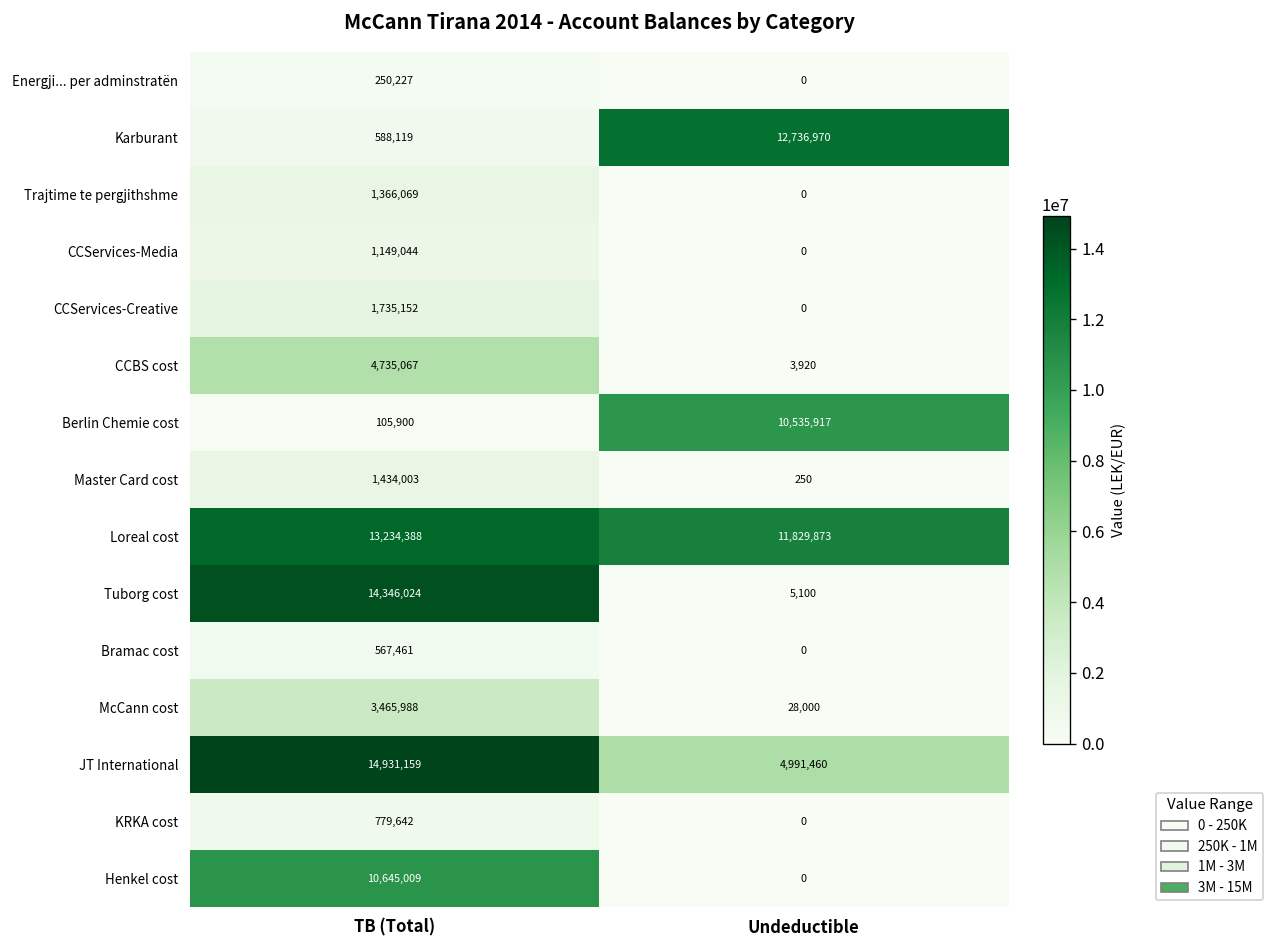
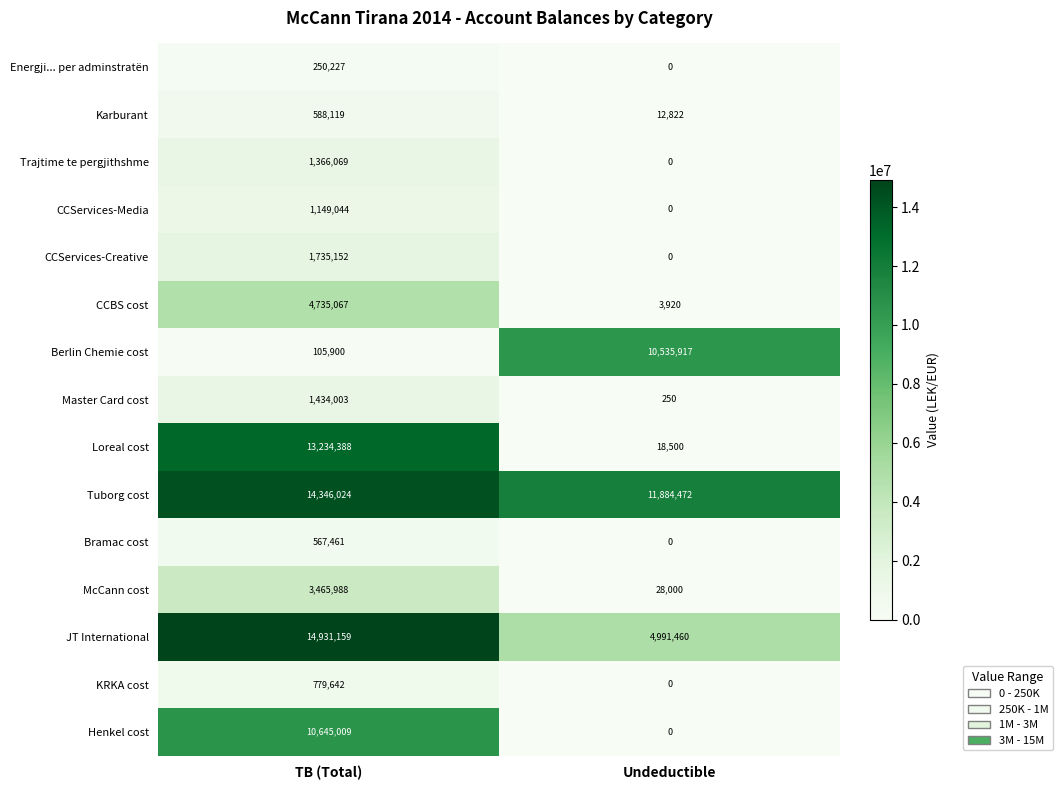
Karburant, Undeductible: 12,736,970 -> 12,822
Loreal cost, Undeductible: 11,829,873 -> 18,500
Tuborg cost, Undeductible: 5,100 -> 11,884,472
